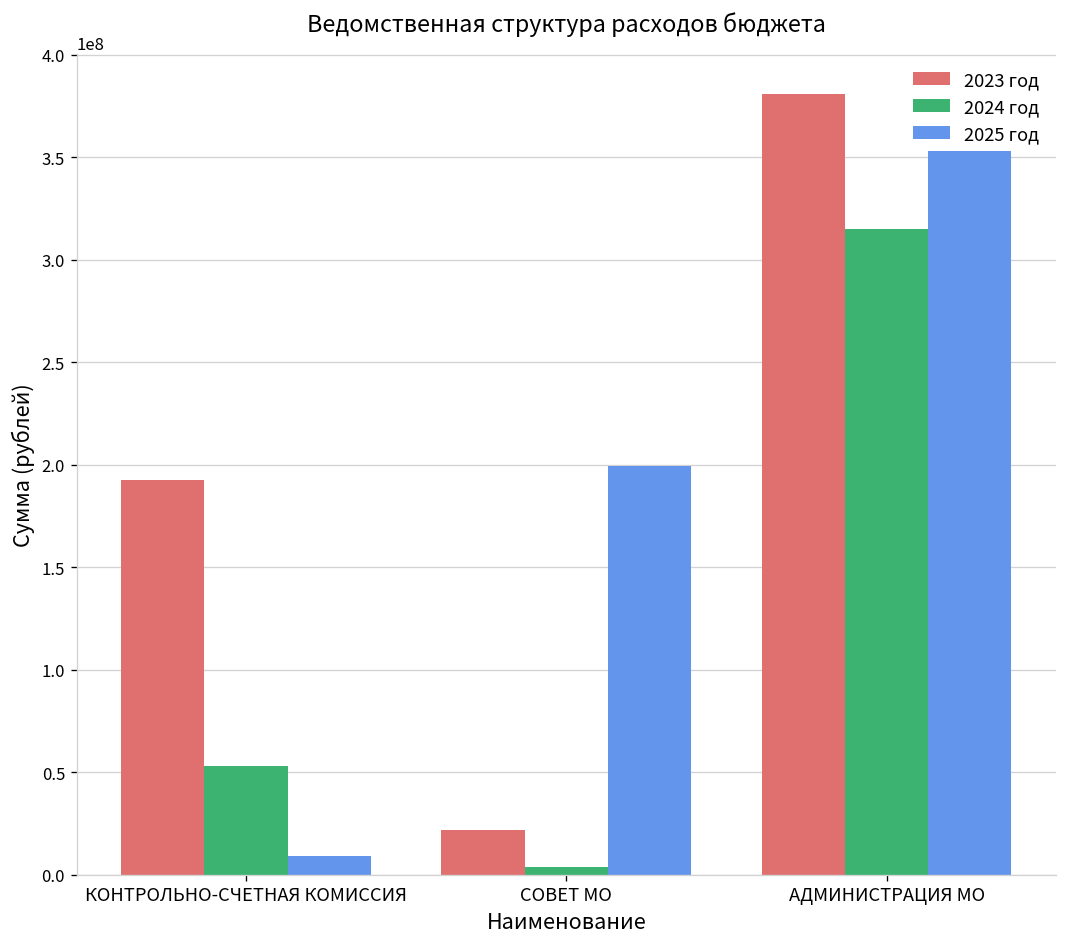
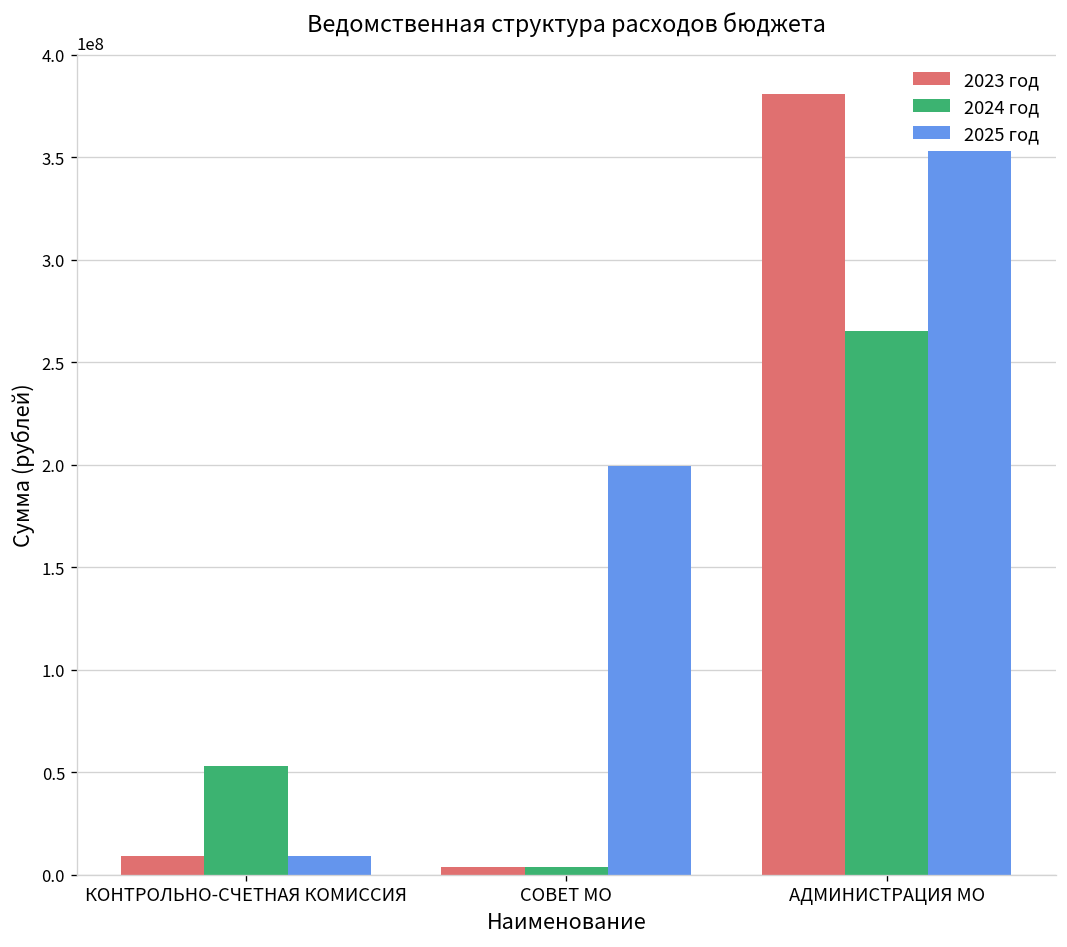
2023 год, КОНТРОЛЬНО-СЧЕТНАЯ КОМИССИЯ: 193000000 -> 9000000
2023 год, СОВЕТ МО: 22000000 -> 4000000
2024 год, АДМИНИСТРАЦИЯ МО: 315000000 -> 265000000
